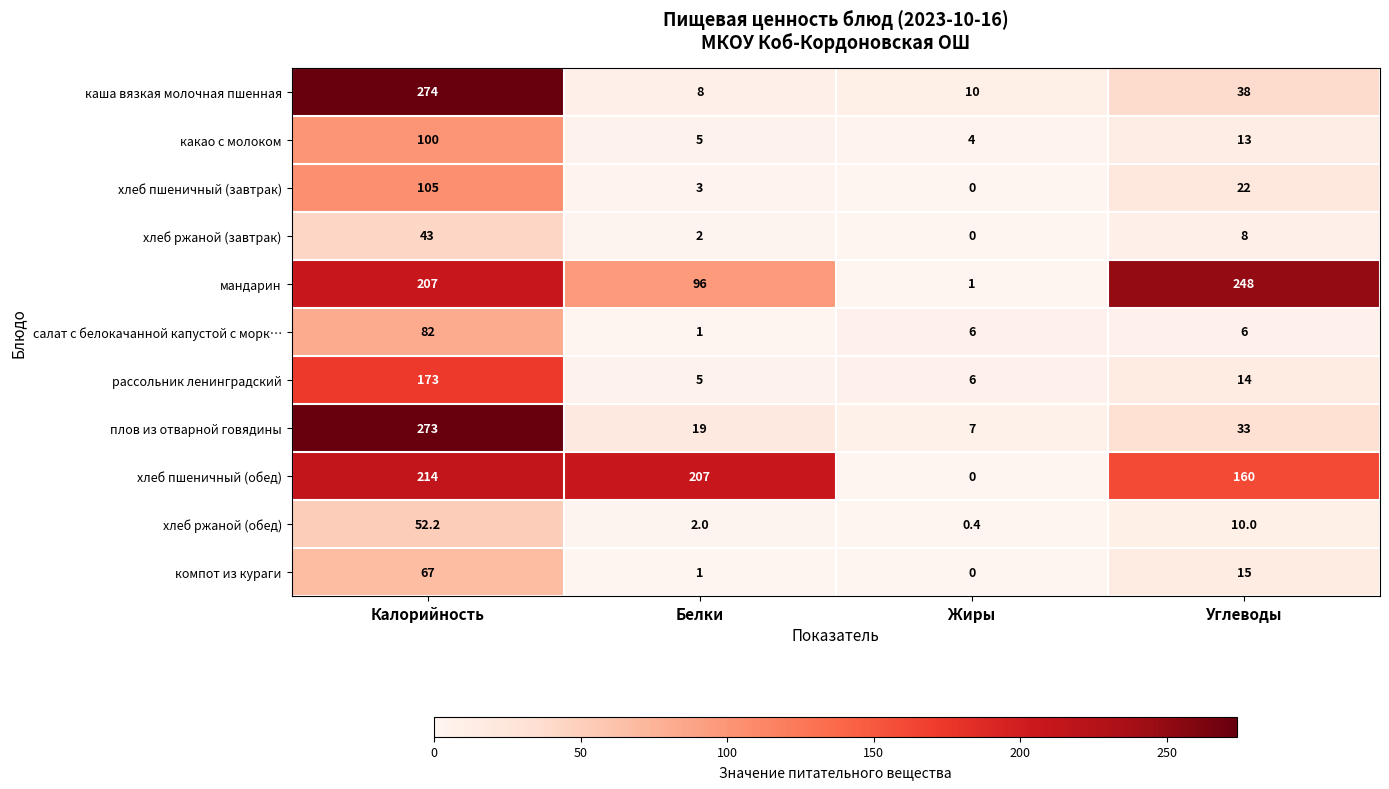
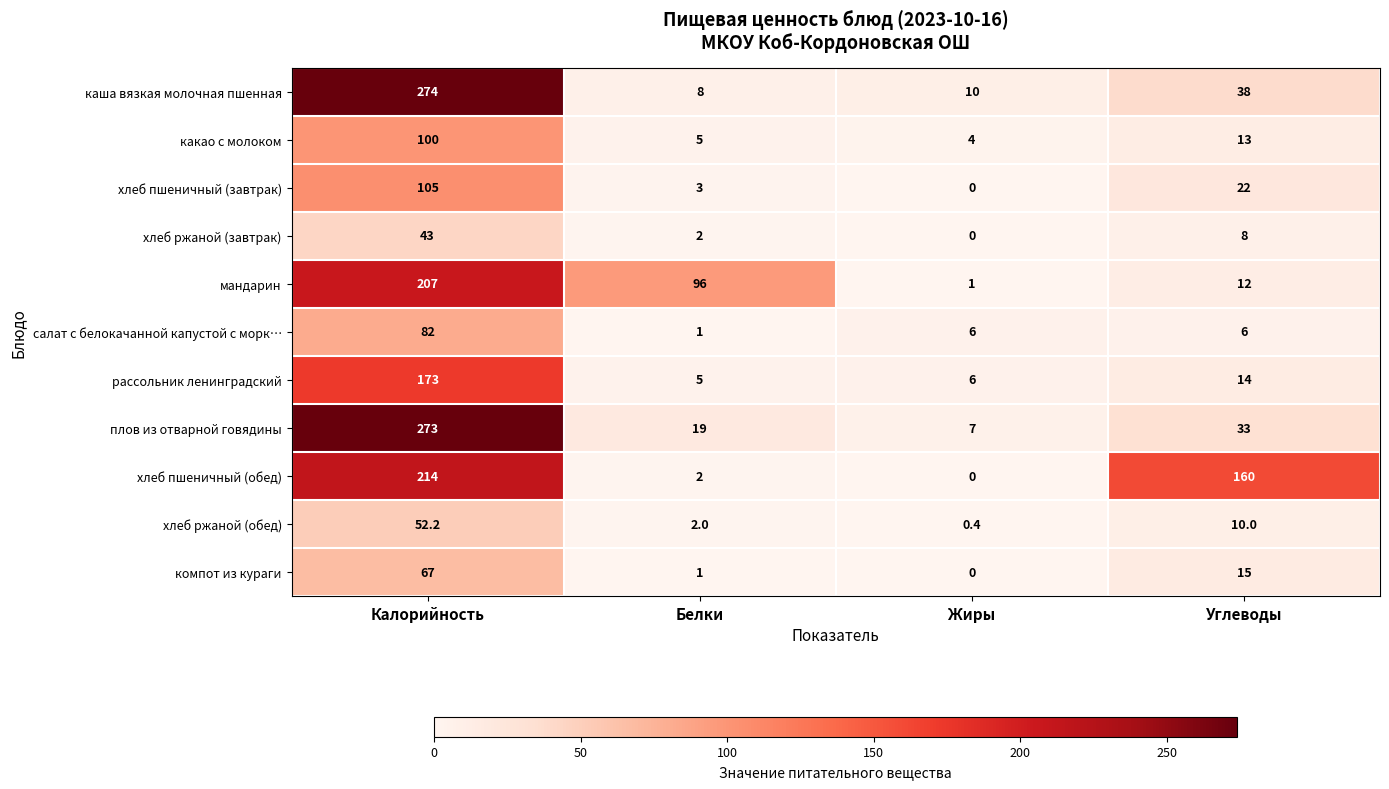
мандарин, Углеводы: 248 -> 12
хлеб пшеничный (обед), Белки: 207 -> 2
